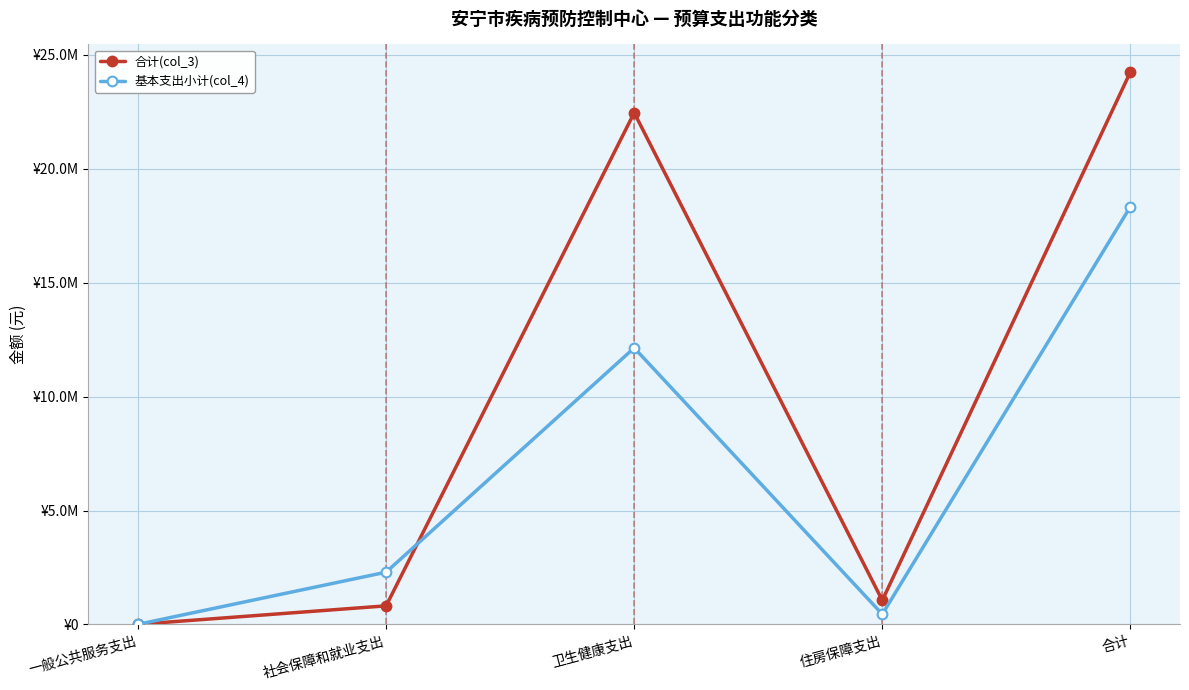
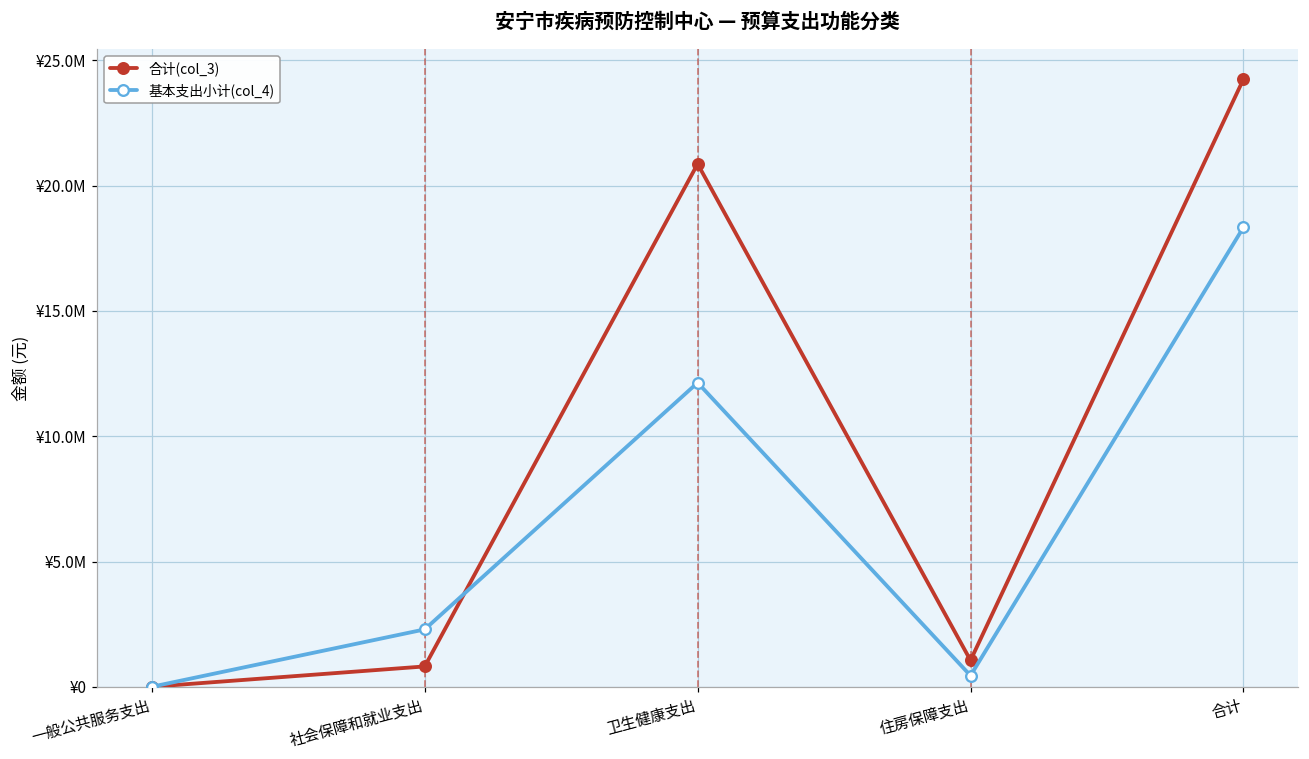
合计(col_3), 卫生健康支出: ¥22500000 -> ¥20900000
